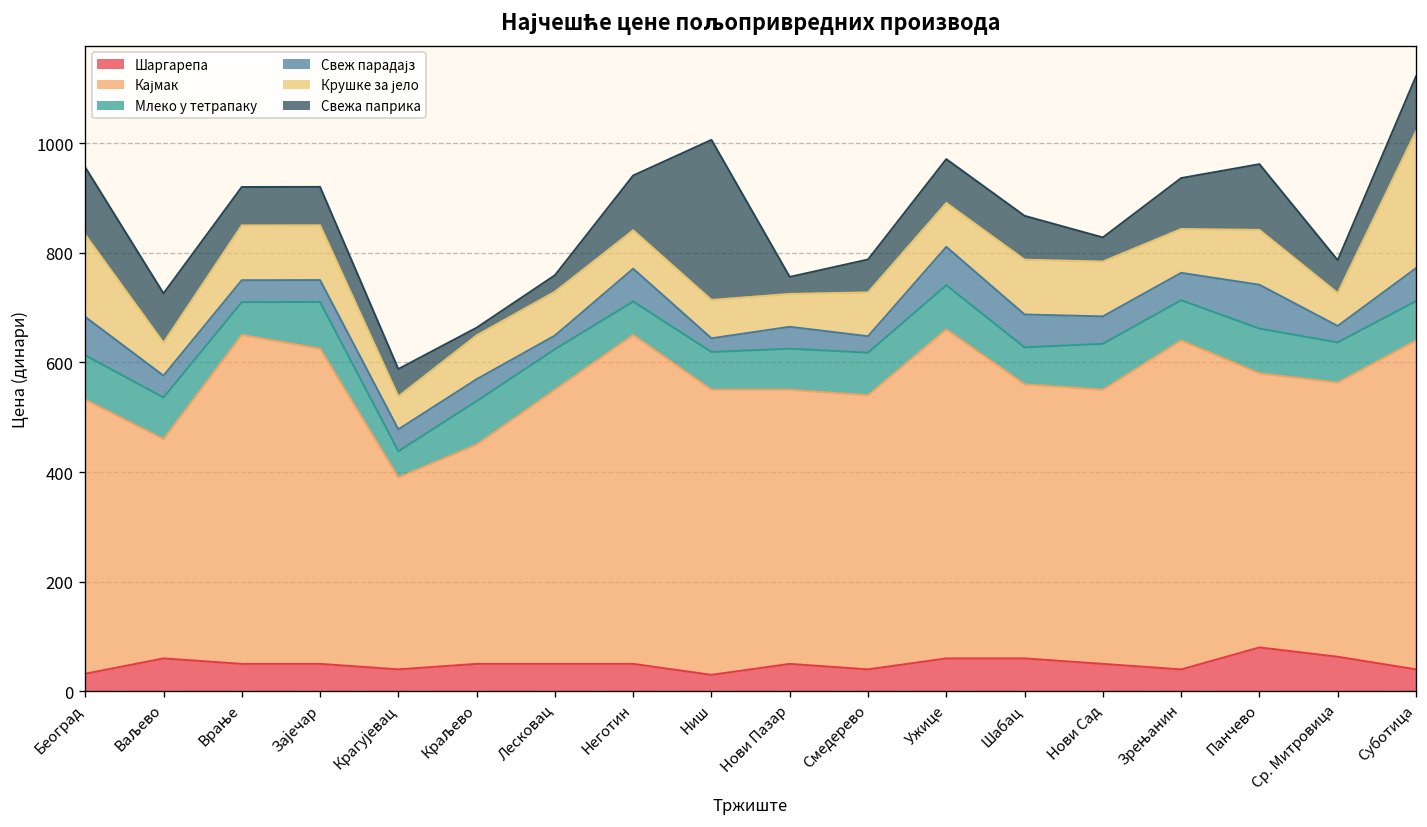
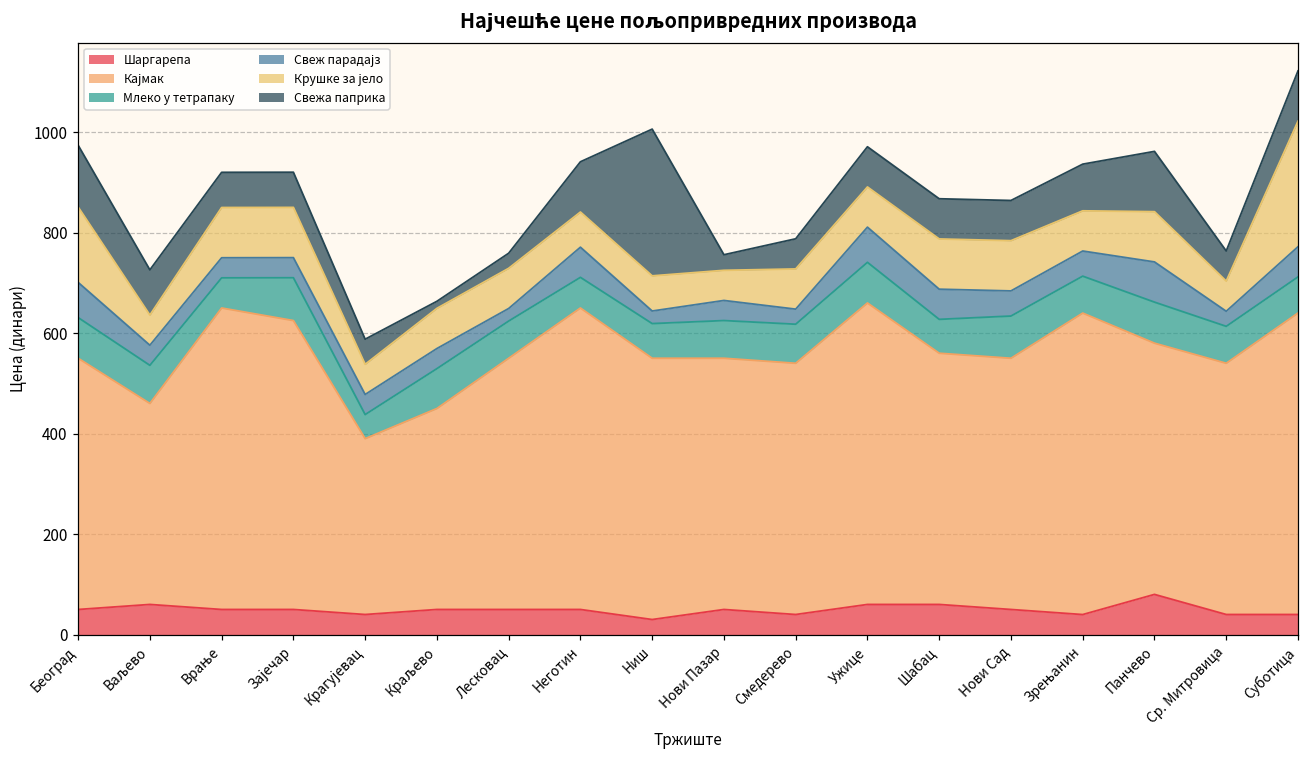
Шаргарепа, Београд: 30 -> 50
Свежа паприка, Нови Сад: 40 -> 80
Шаргарепа, Ср. Митровица: 60 -> 40
